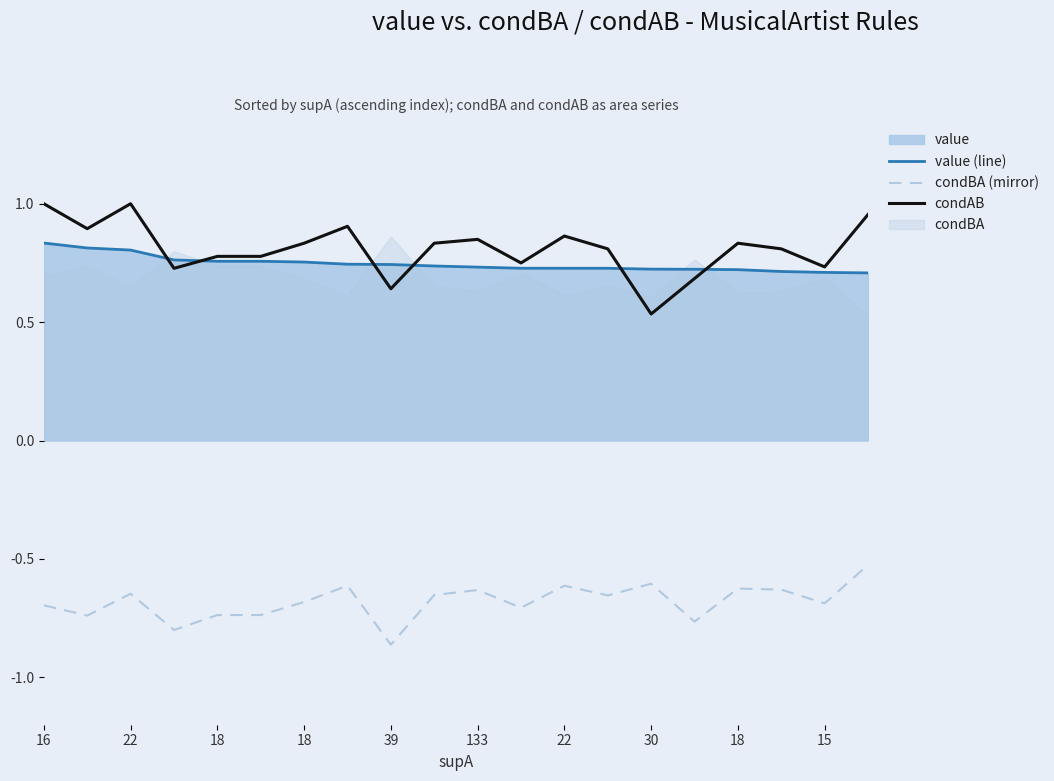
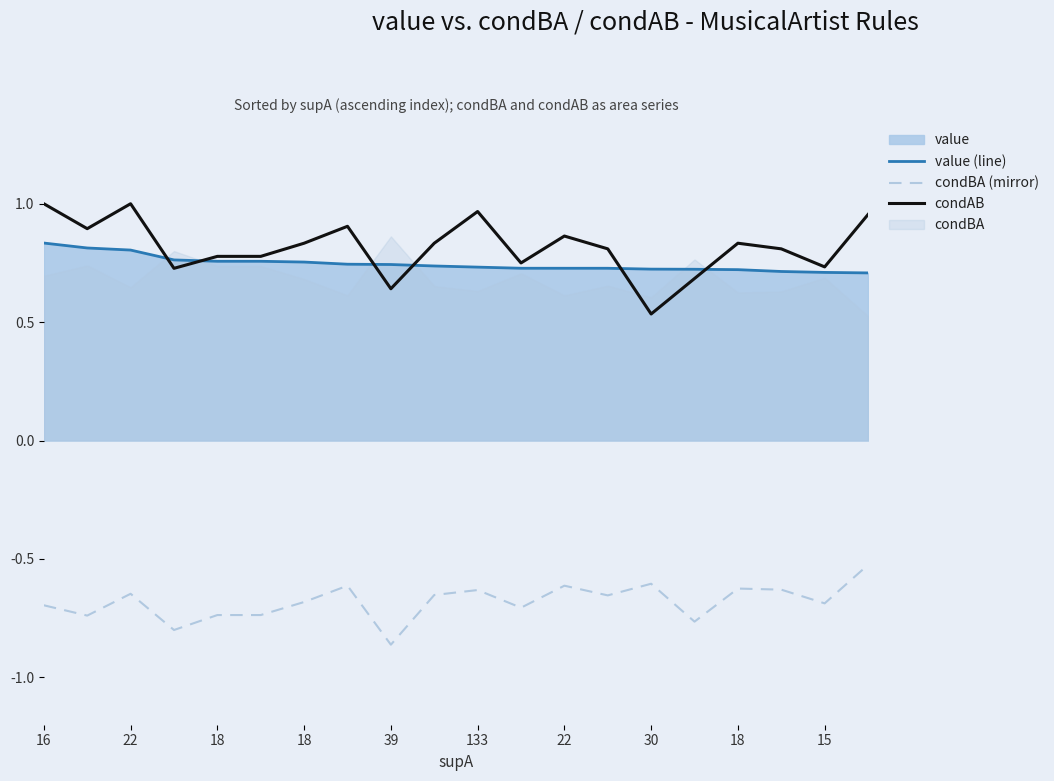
condAB, 133: 0.85 -> 0.97
